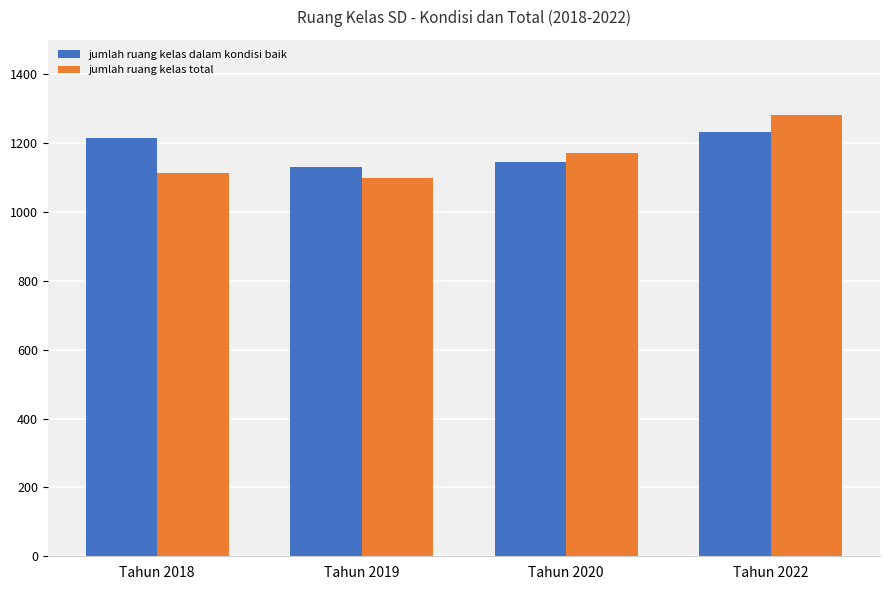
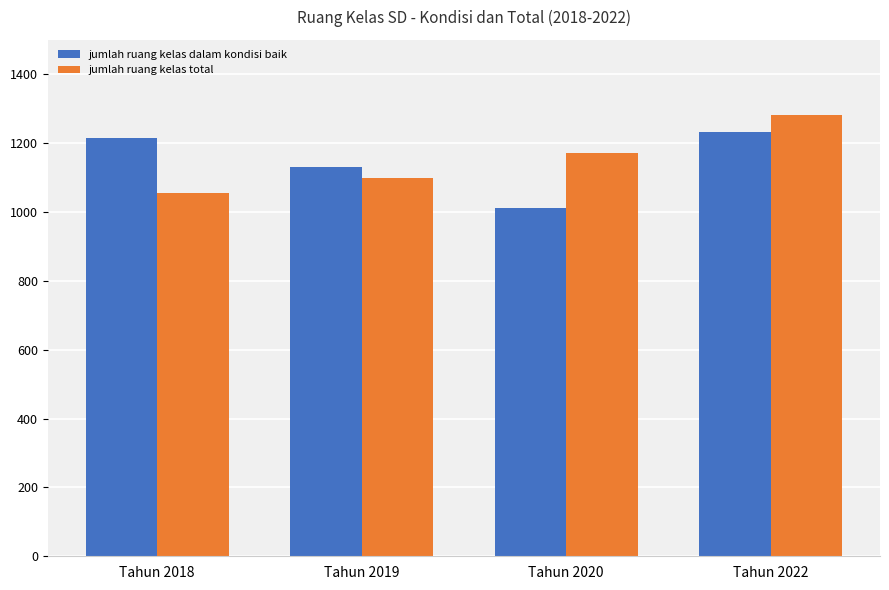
jumlah ruang kelas total, Tahun 2018: 1110 -> 1050
jumlah ruang kelas dalam kondisi baik, Tahun 2020: 1150 -> 1010
